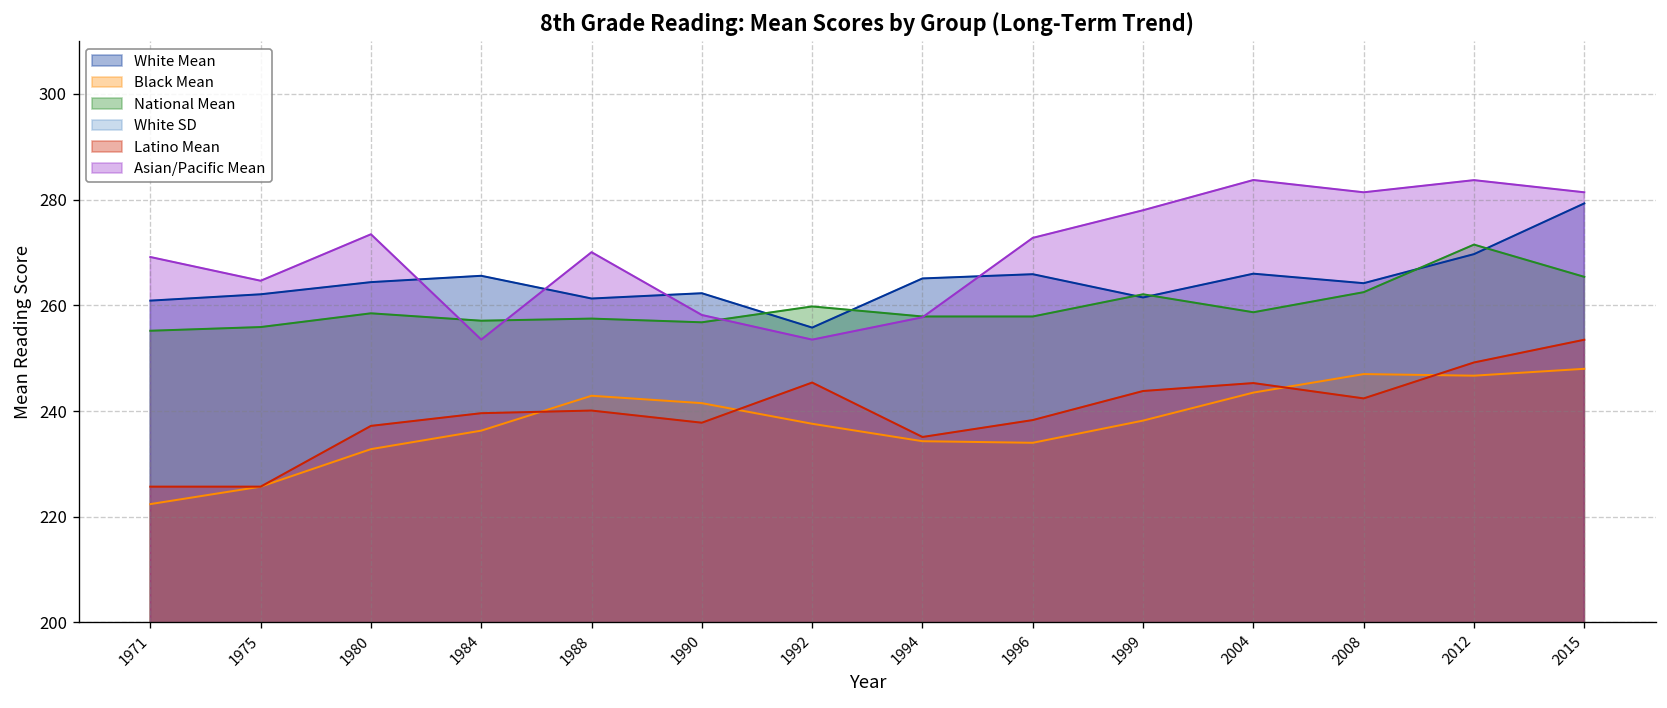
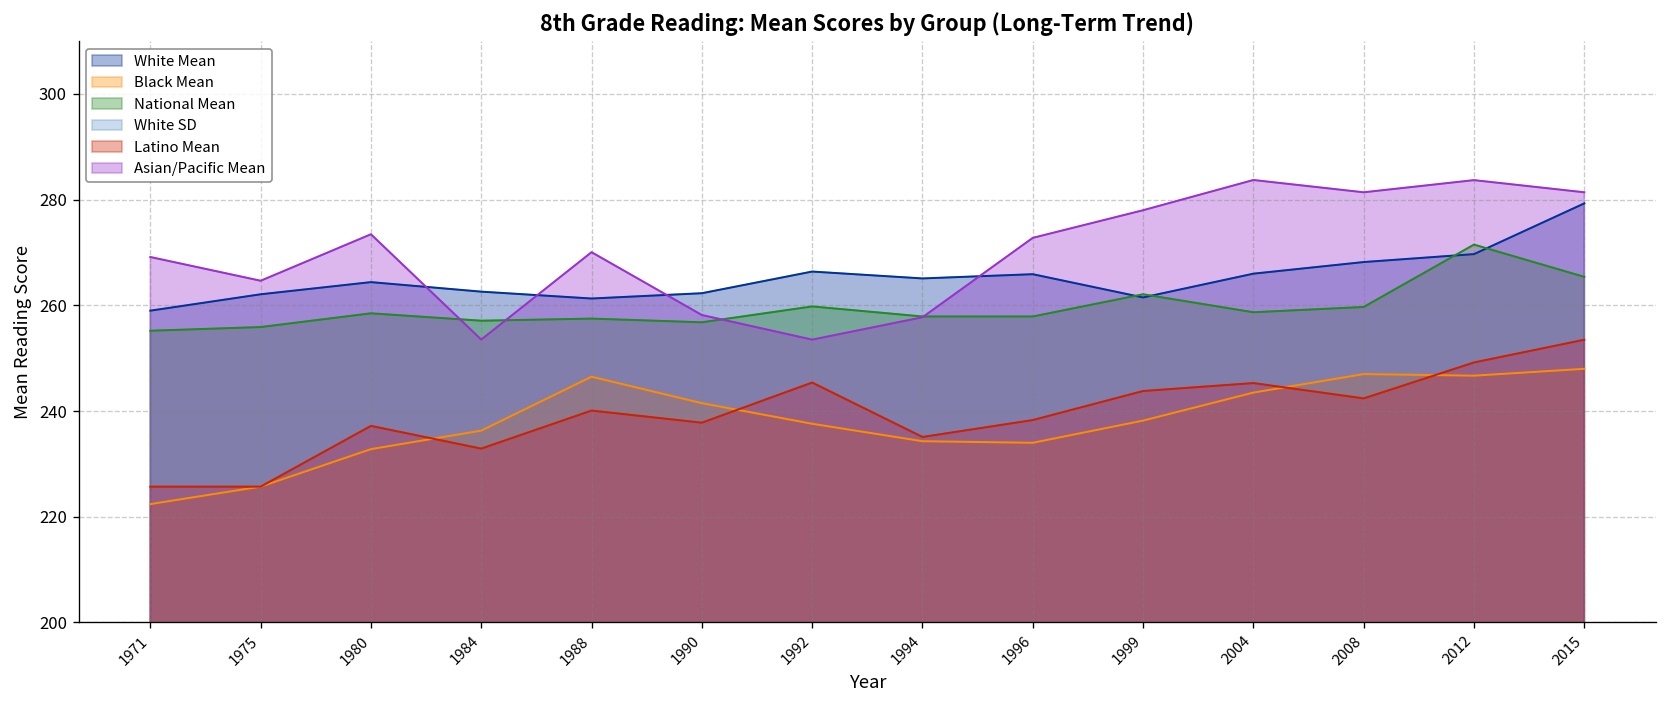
White Mean, 1971: 261 -> 259
White Mean, 1984: 266 -> 263
Latino Mean, 1984: 240 -> 233
Black Mean, 1988: 243 -> 247
White Mean, 1992: 256 -> 266
White Mean, 2008: 264 -> 268
National Mean, 2008: 263 -> 260
